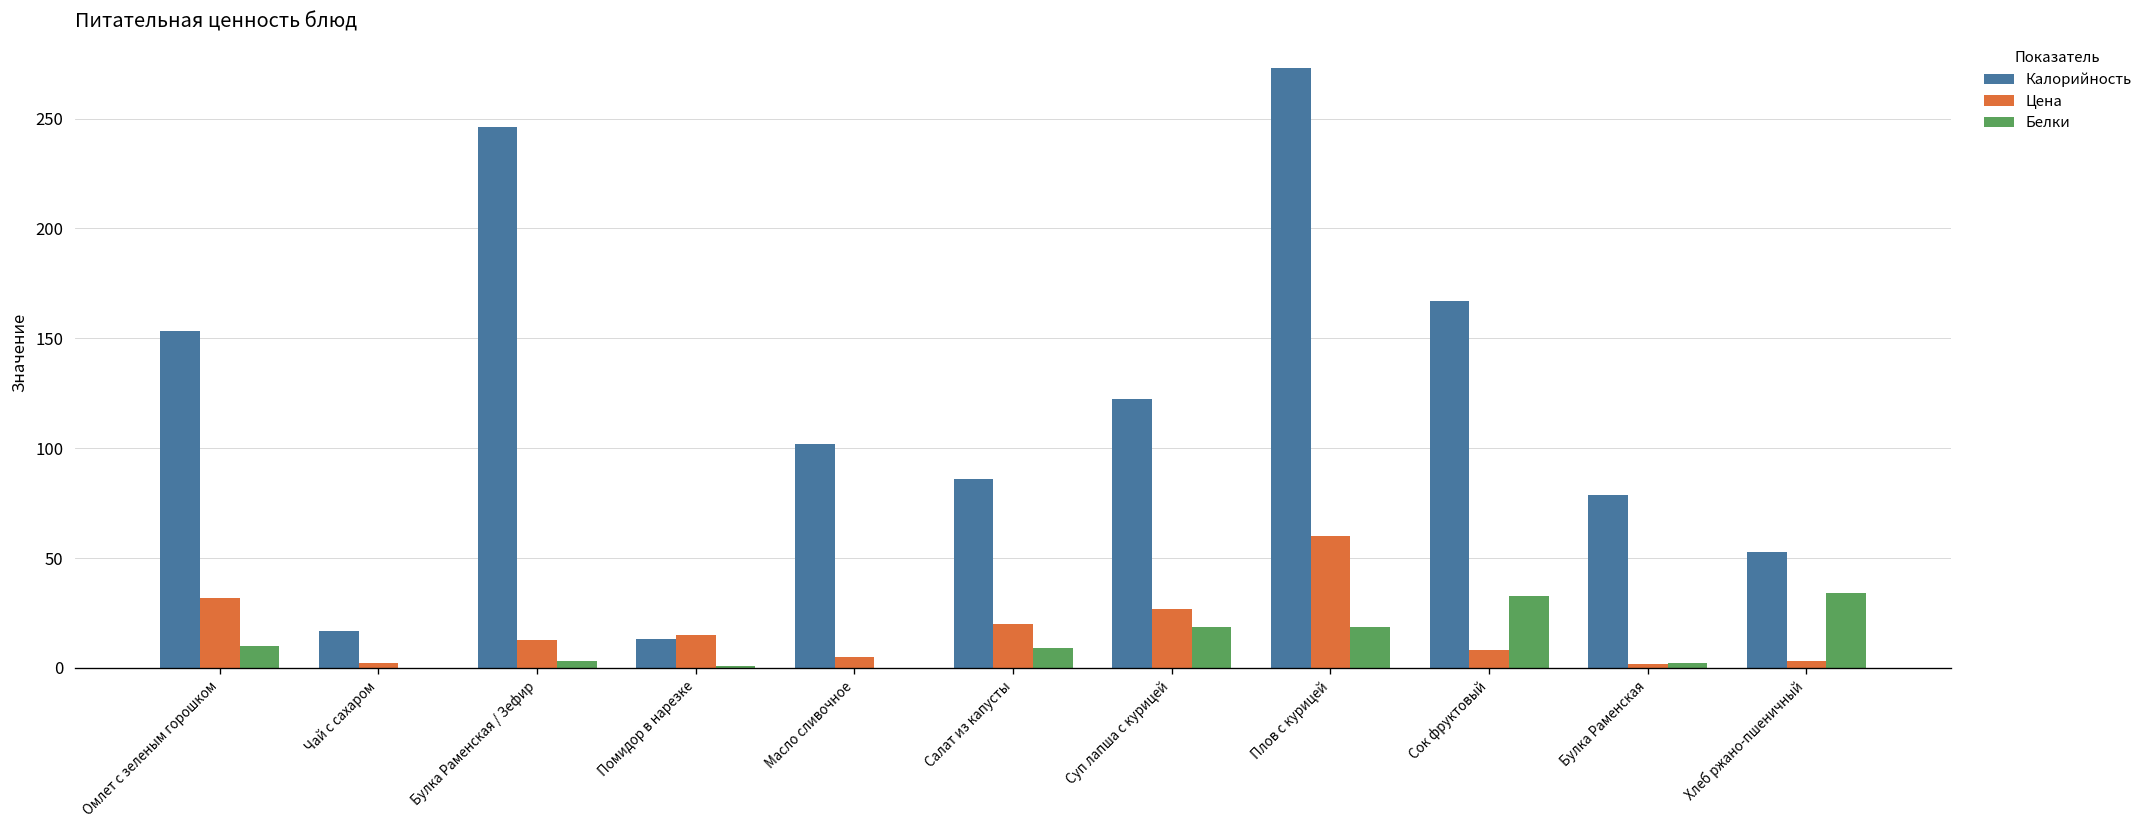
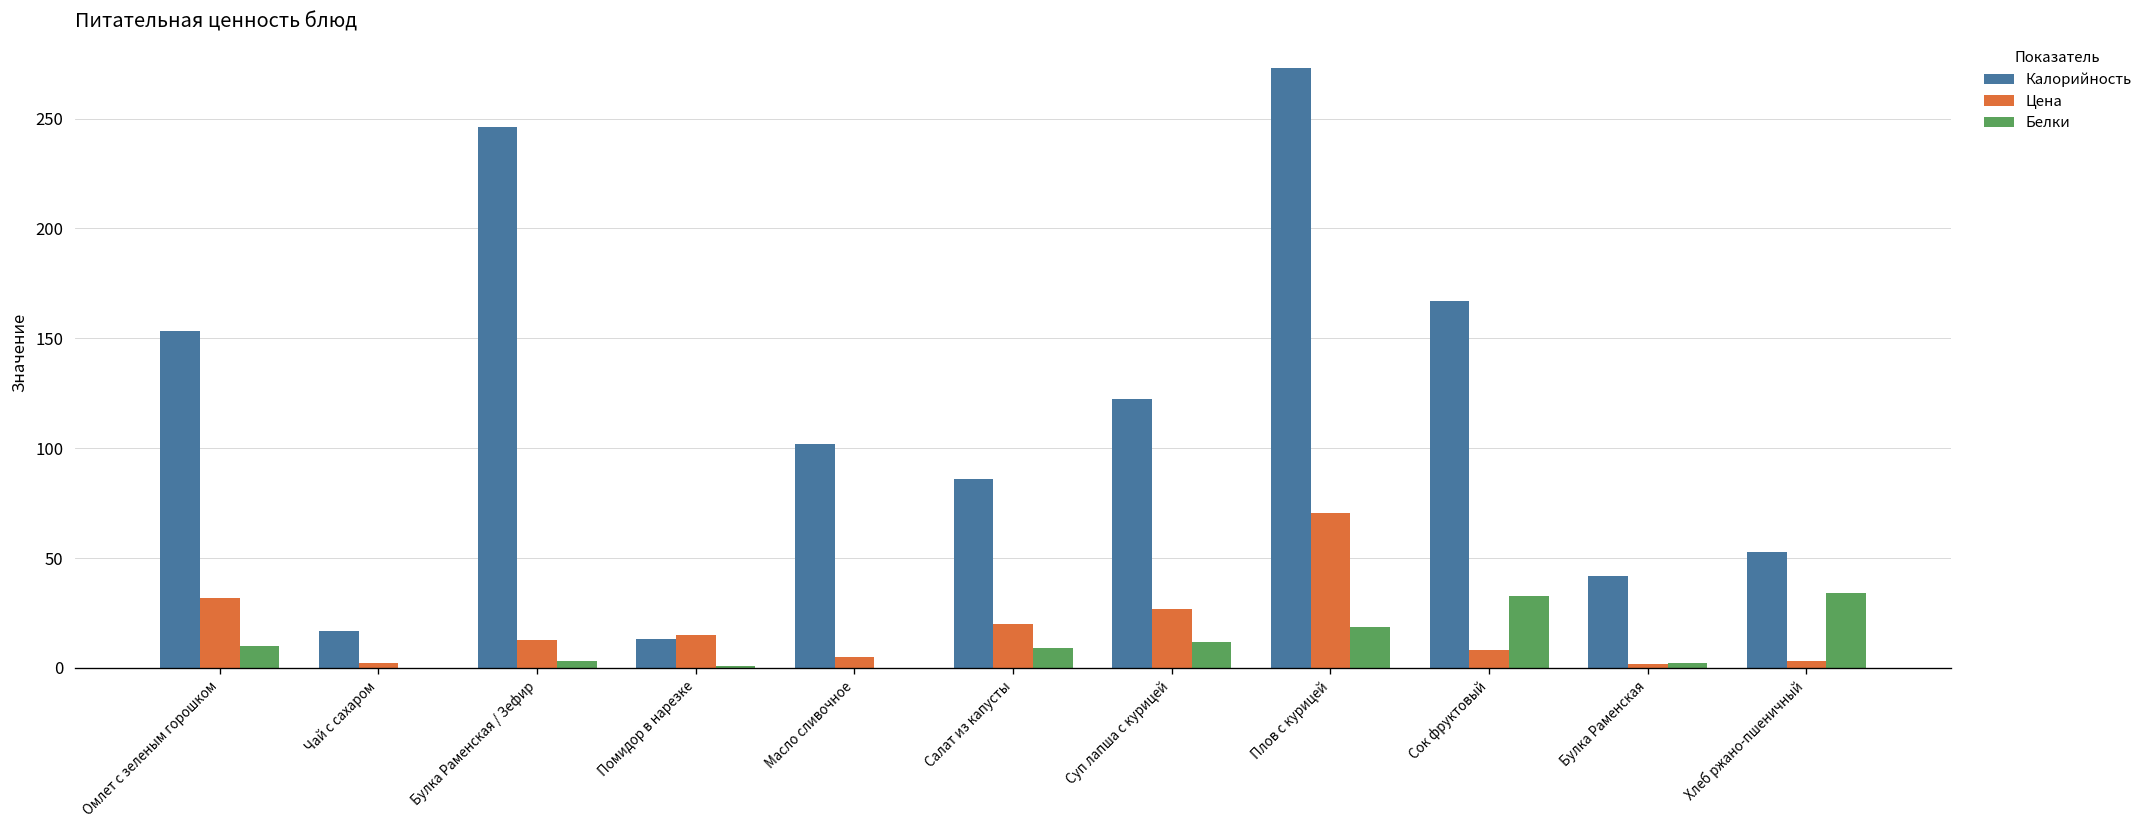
Белки, Суп лапша с курицей: 19 -> 12
Цена, Плов с курицей: 60 -> 71
Калорийность, Булка Раменская: 79 -> 42
